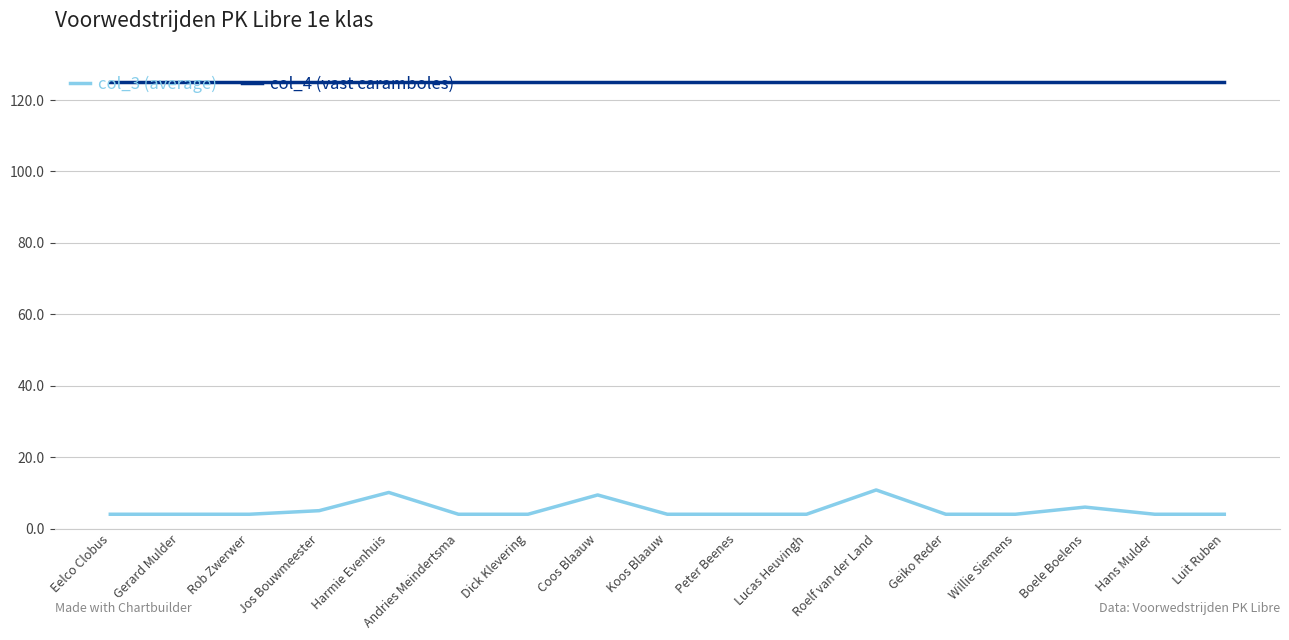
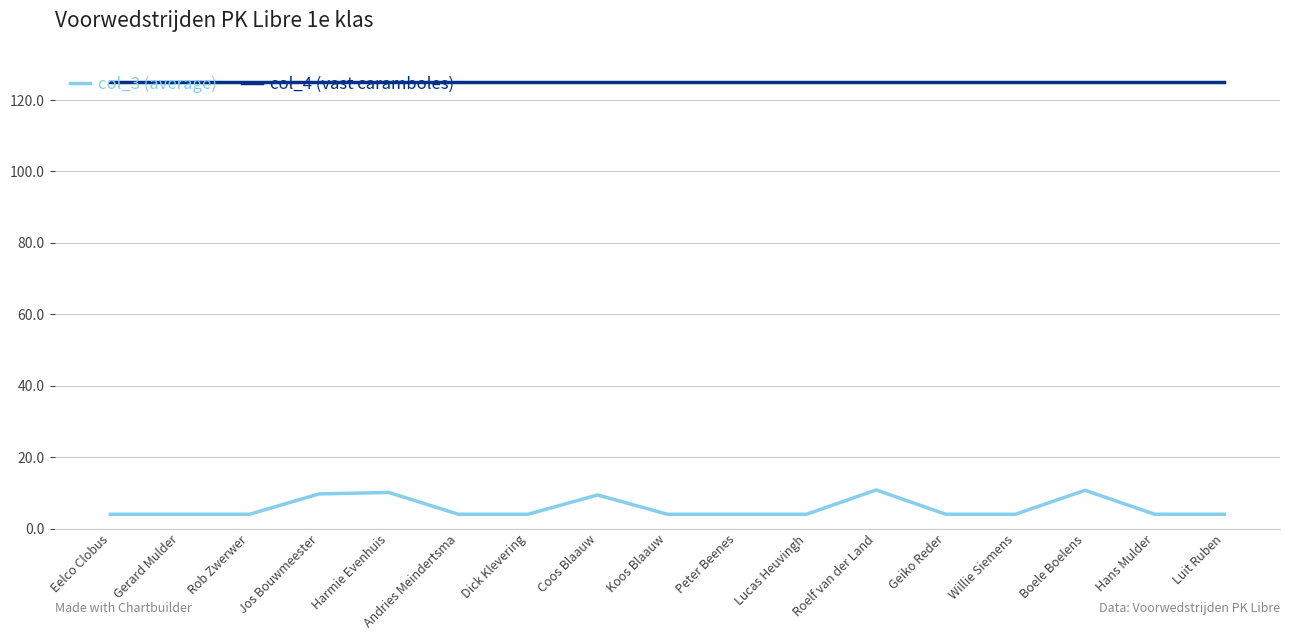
col_3 (average), Jos Bouwmeester: 5 -> 10
col_3 (average), Boele Boelens: 6 -> 11
